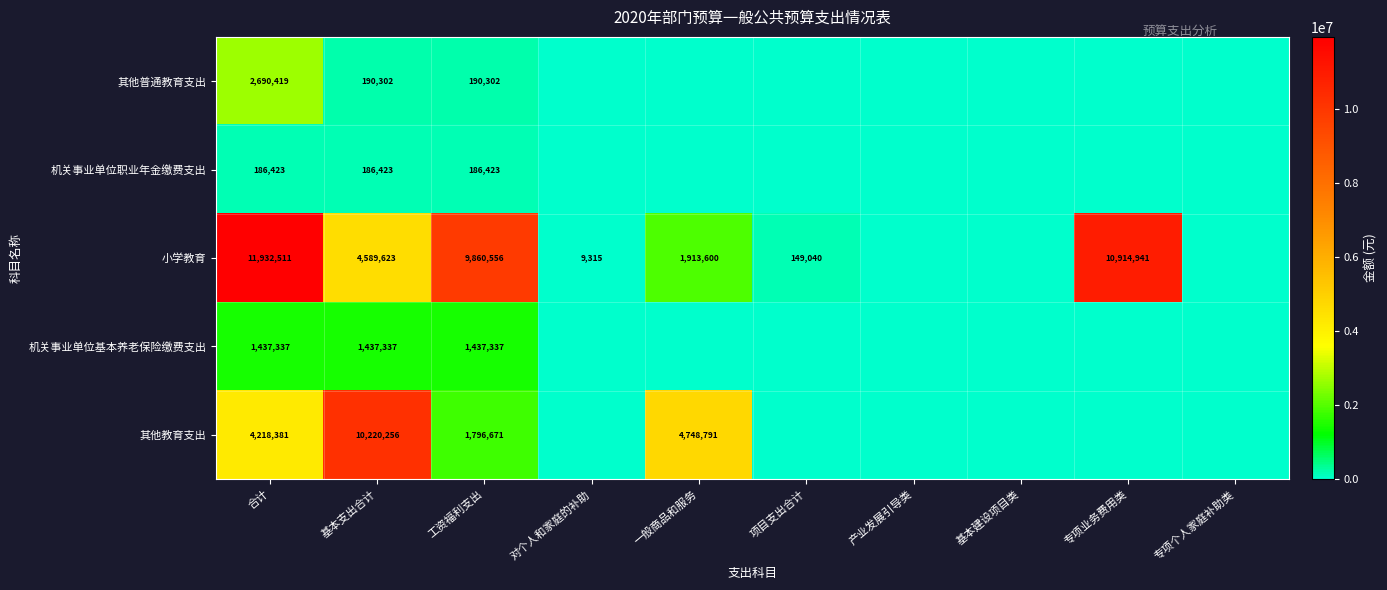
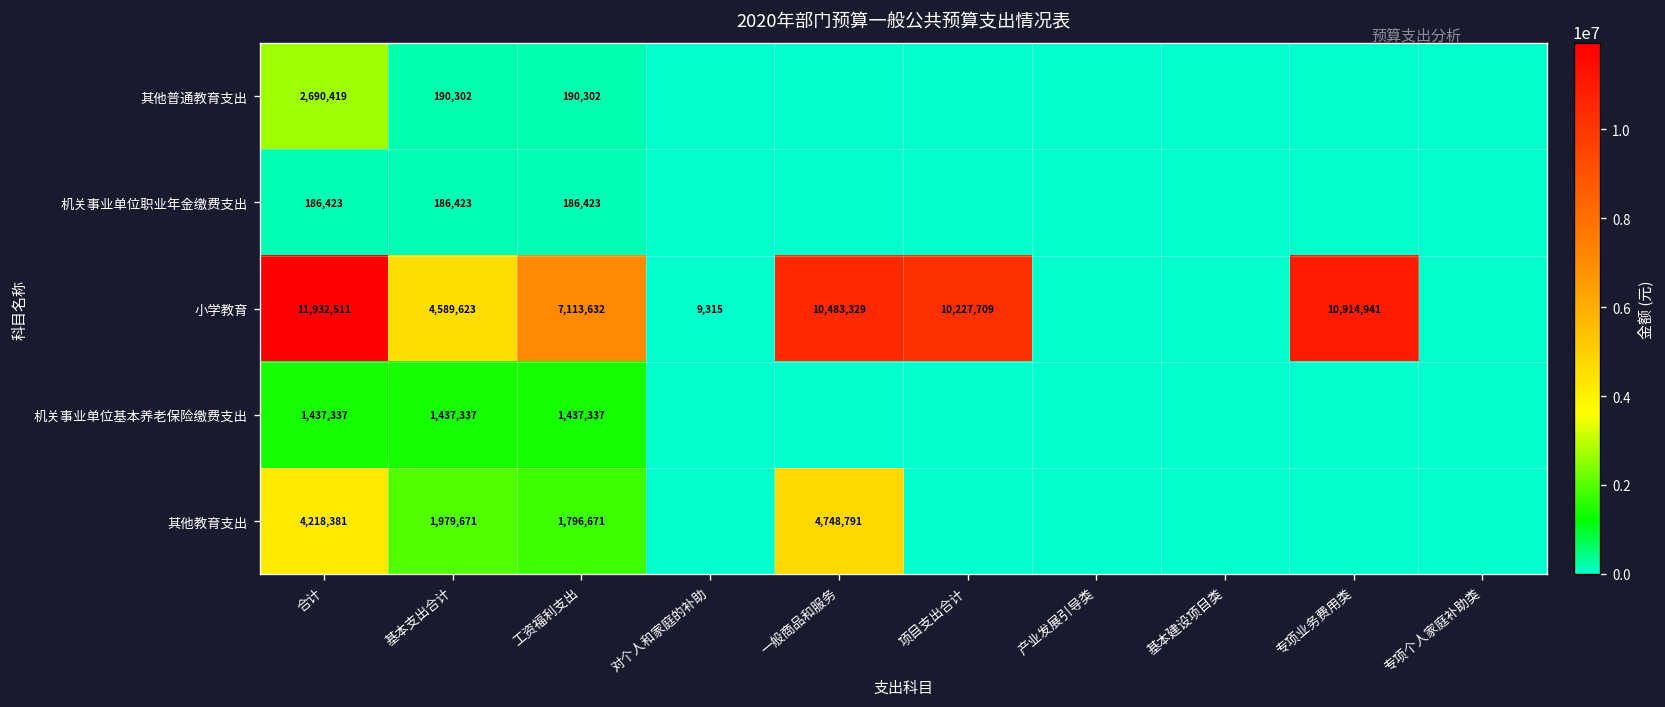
小学教育, 工资福利支出: 9,860,556 -> 7,113,632
小学教育, 一般商品和服务: 1,913,600 -> 10,483,329
小学教育, 项目支出合计: 149,040 -> 10,227,709
其他教育支出, 基本支出合计: 10,220,256 -> 1,979,671
